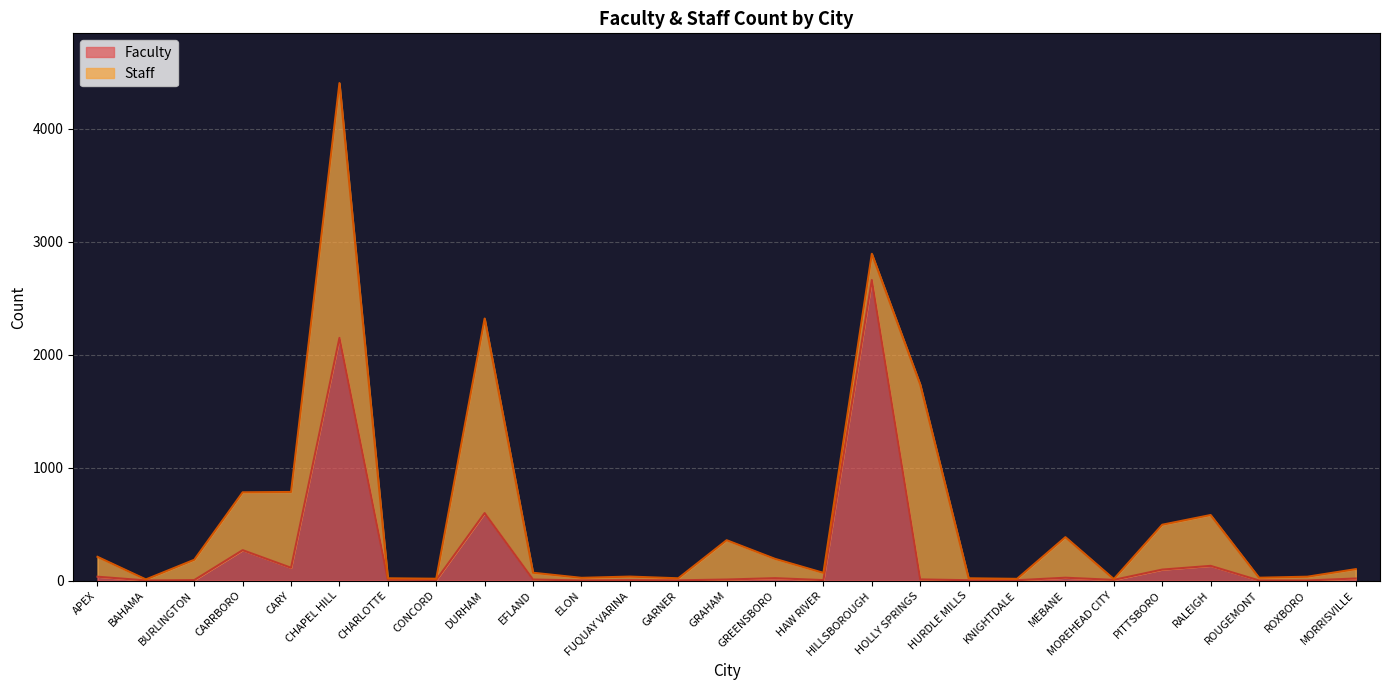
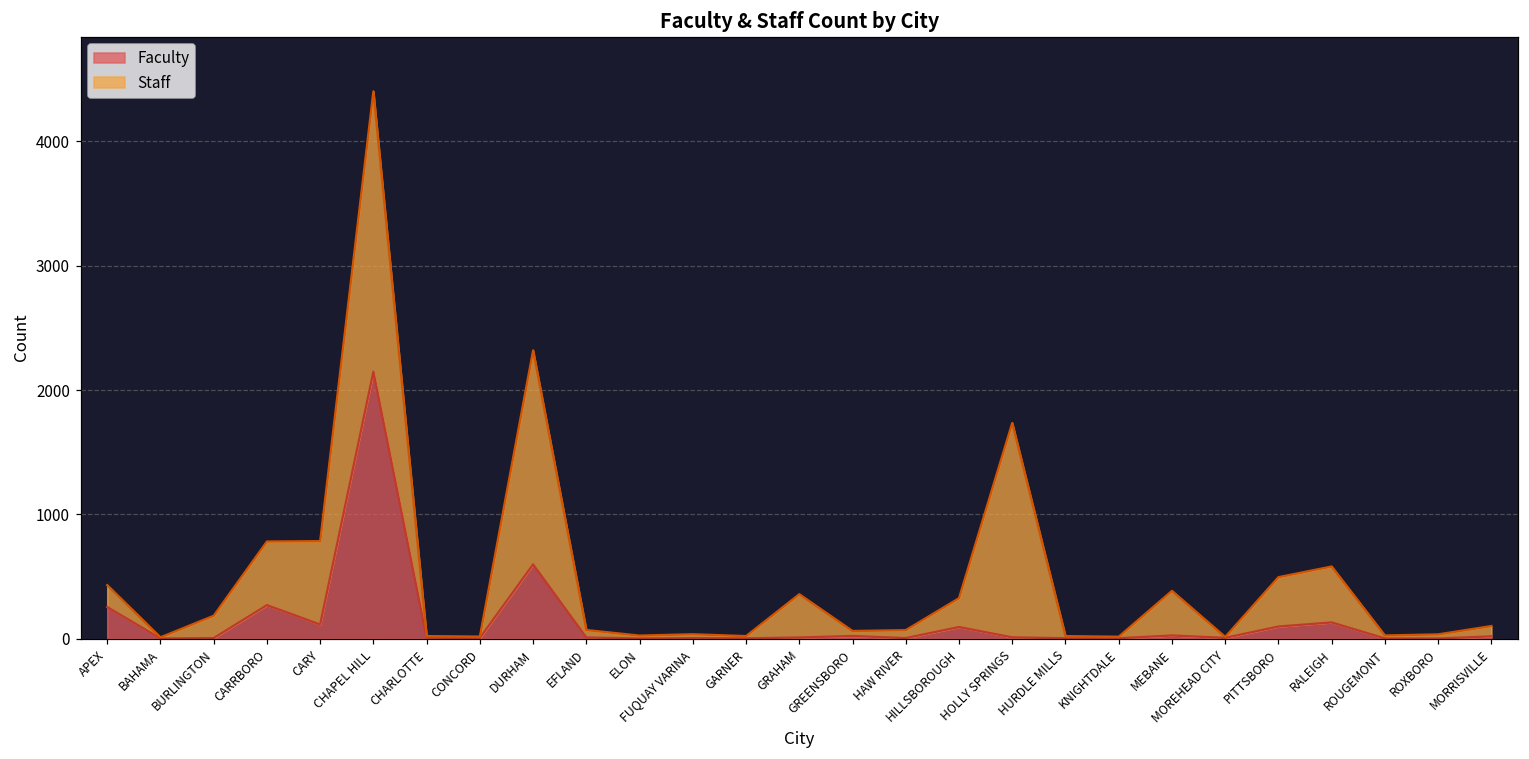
Faculty, APEX: 30 -> 250
Staff, GREENSBORO: 170 -> 40
Faculty, HILLSBOROUGH: 2660 -> 90
